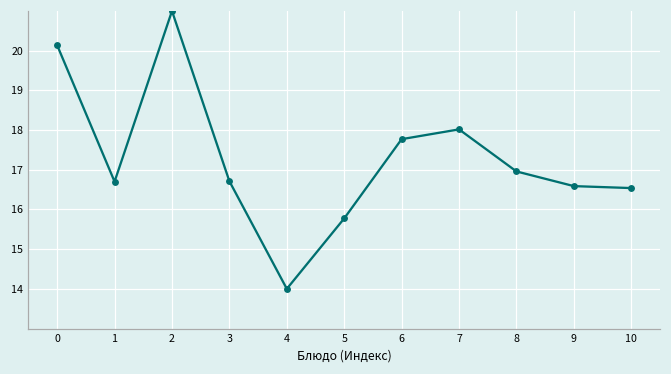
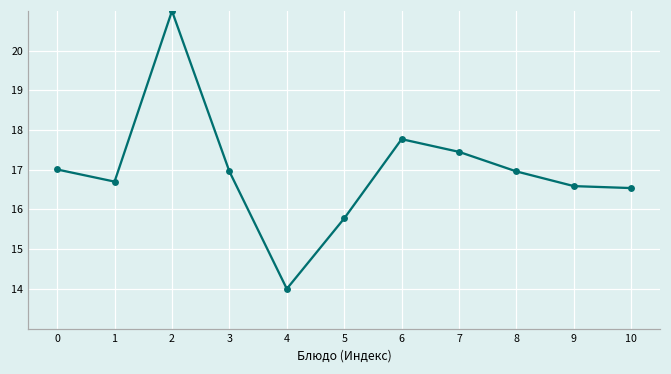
0: 20.1 -> 17.0
3: 16.7 -> 17.0
7: 18.0 -> 17.5
